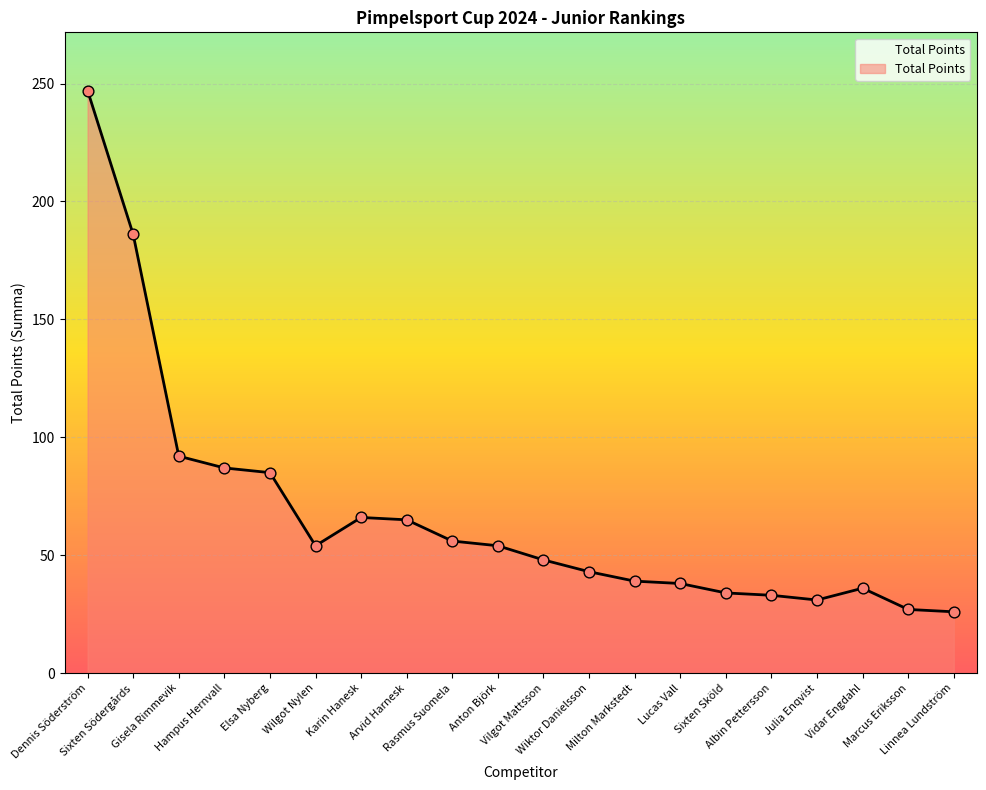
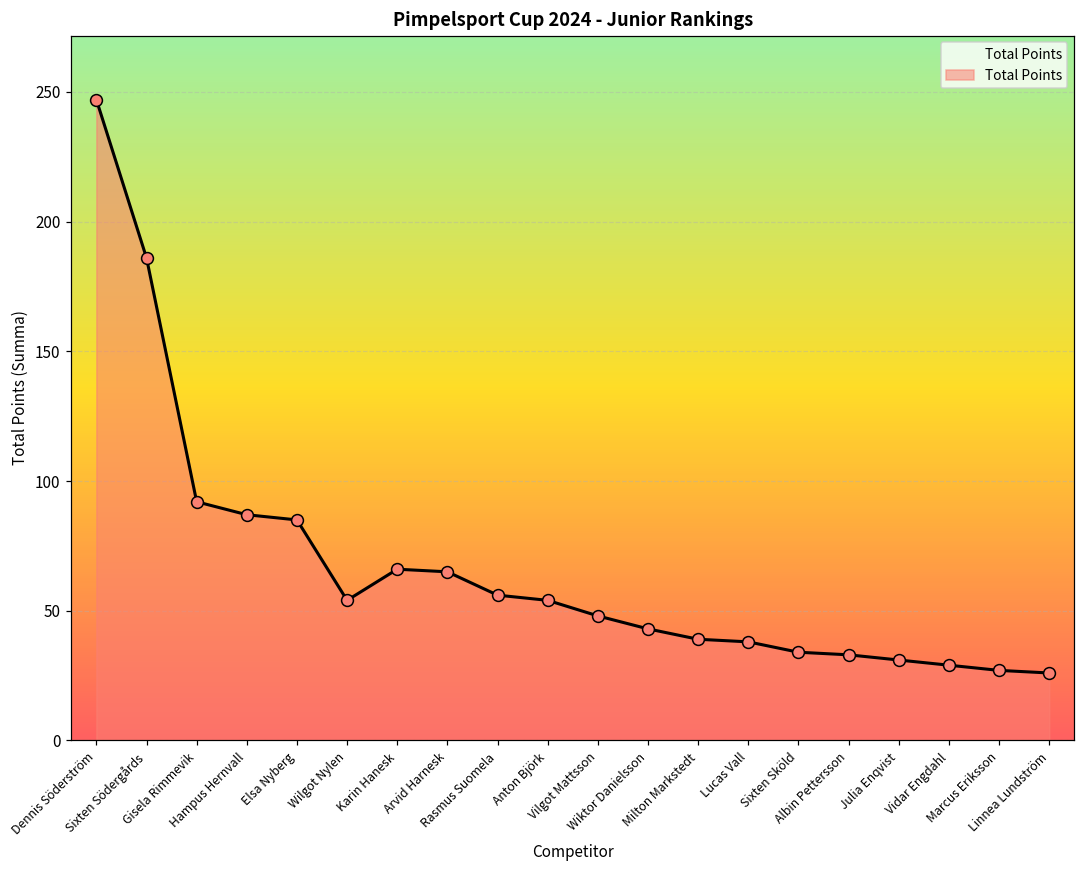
Vidar Engdahl: 36 -> 29
